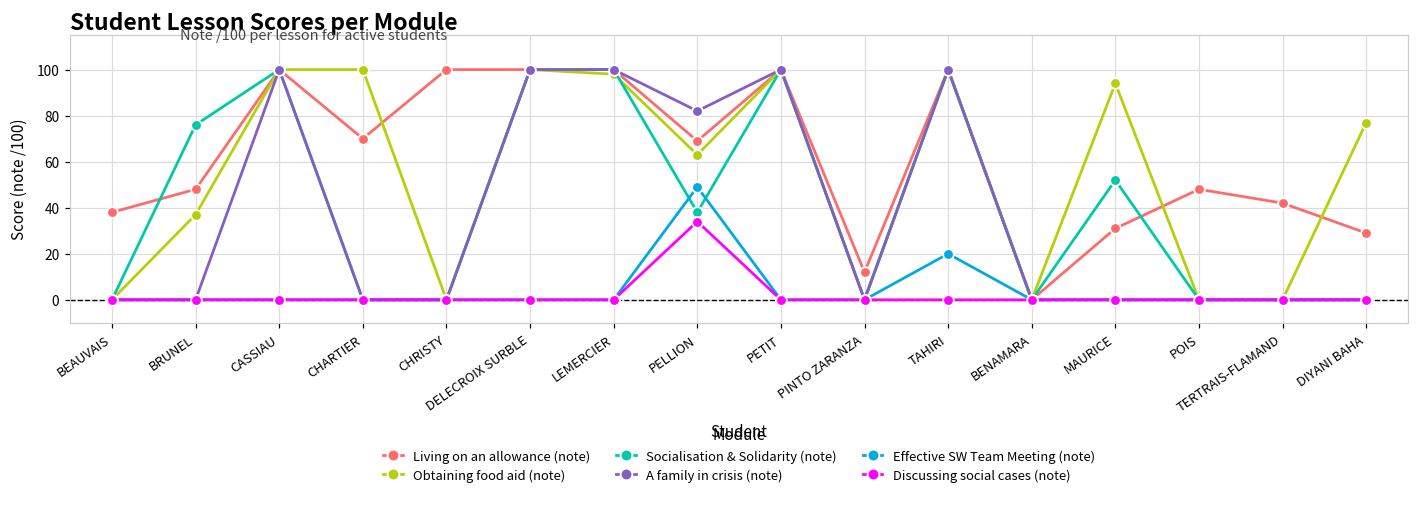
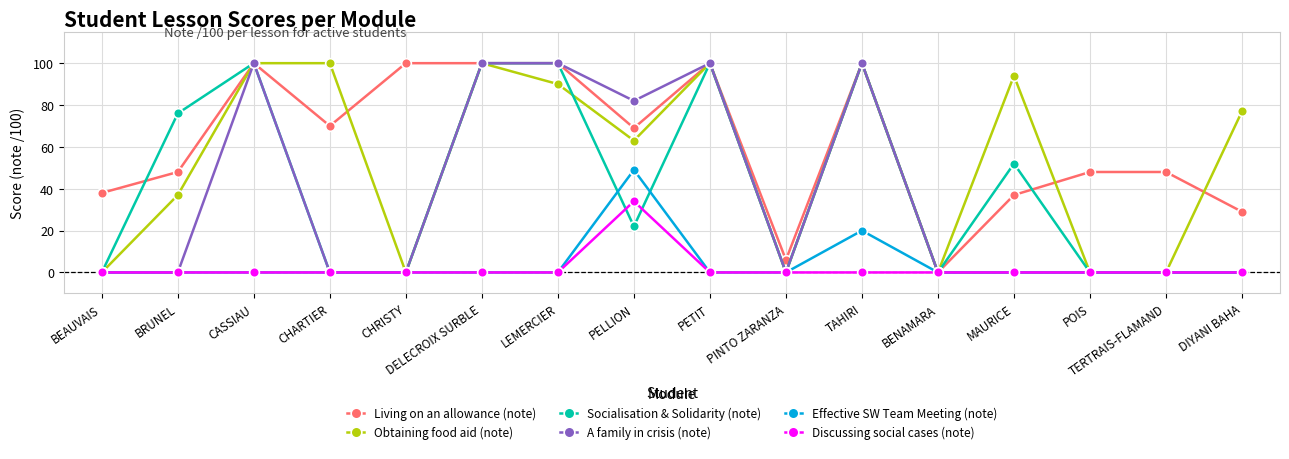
Obtaining food aid (note), LEMERCIER: 98 -> 90
Socialisation & Solidarity (note), PELLION: 38 -> 22
Living on an allowance (note), PINTO ZARANZA: 12 -> 6
Living on an allowance (note), MAURICE: 31 -> 37
Living on an allowance (note), TERTRAIS-FLAMAND: 42 -> 48
